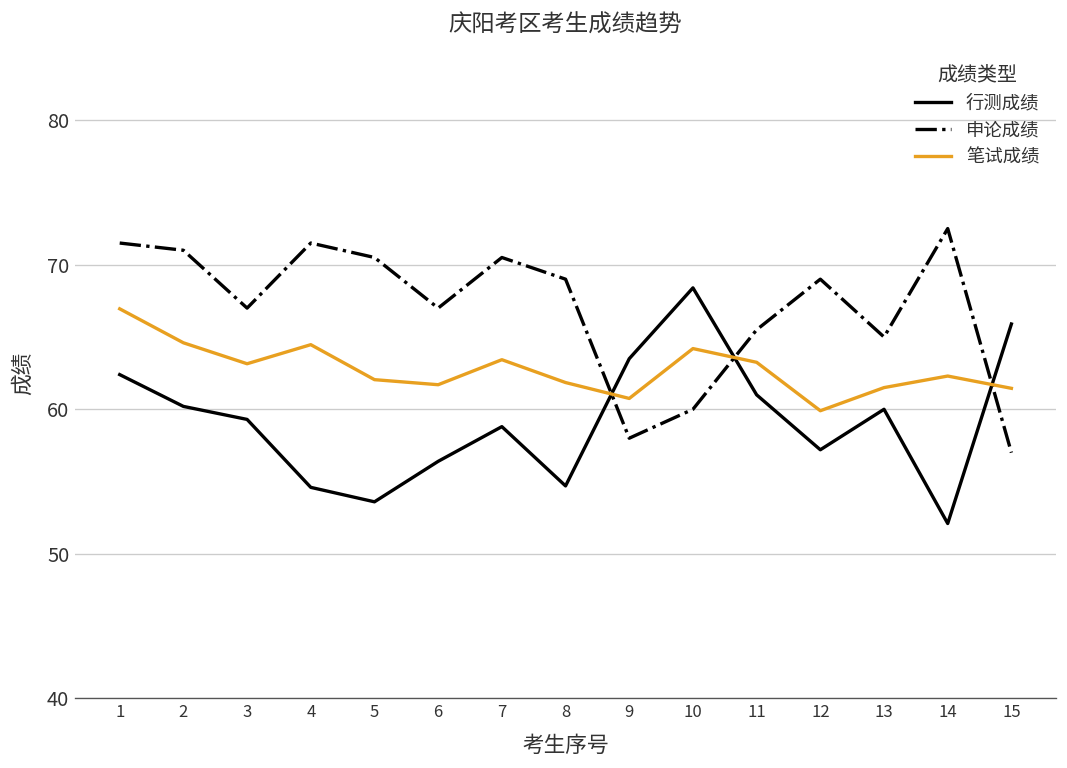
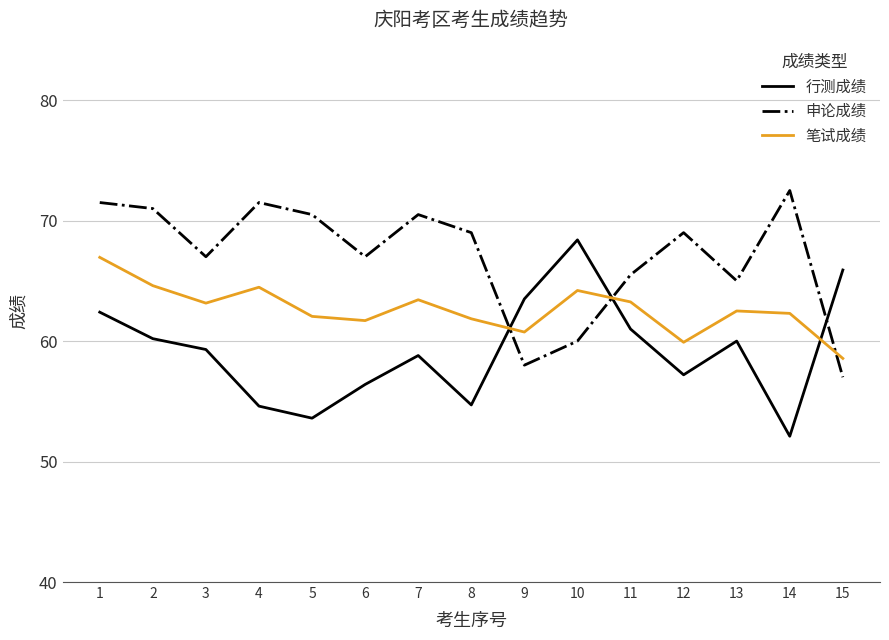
笔试成绩, 13: 61.5 -> 62.5
笔试成绩, 15: 61.5 -> 58.6
